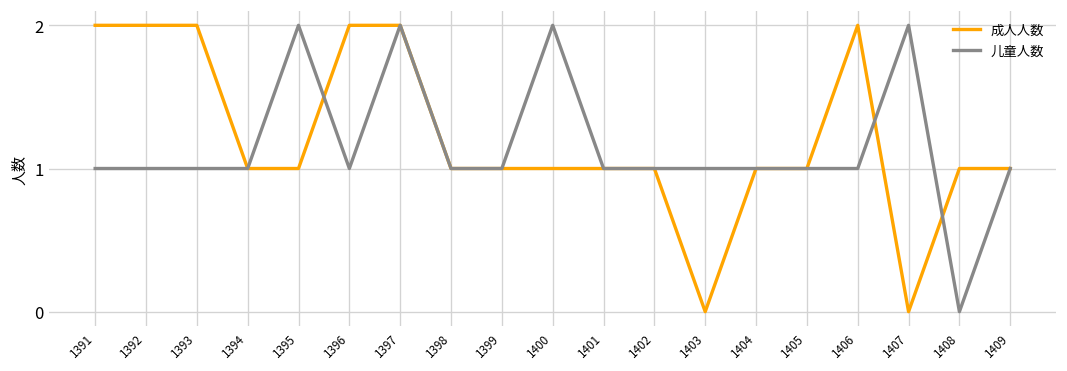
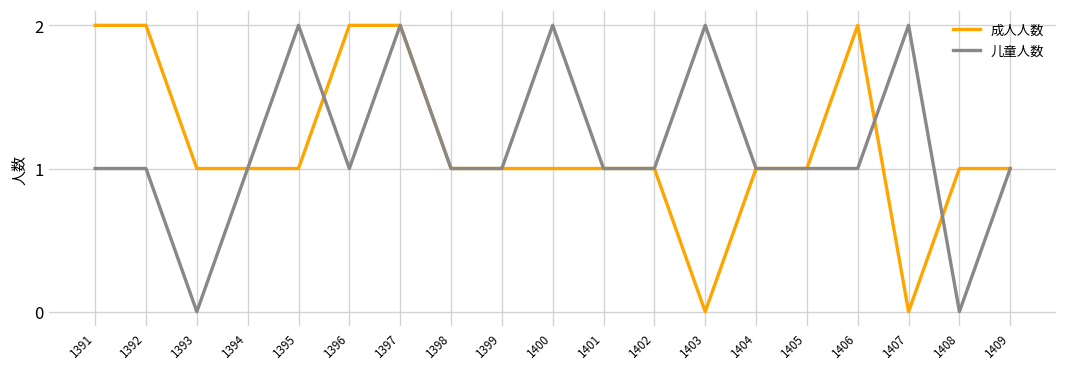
成人人数, 1393: 2 -> 1
儿童人数, 1393: 1 -> 0
儿童人数, 1403: 1 -> 2
